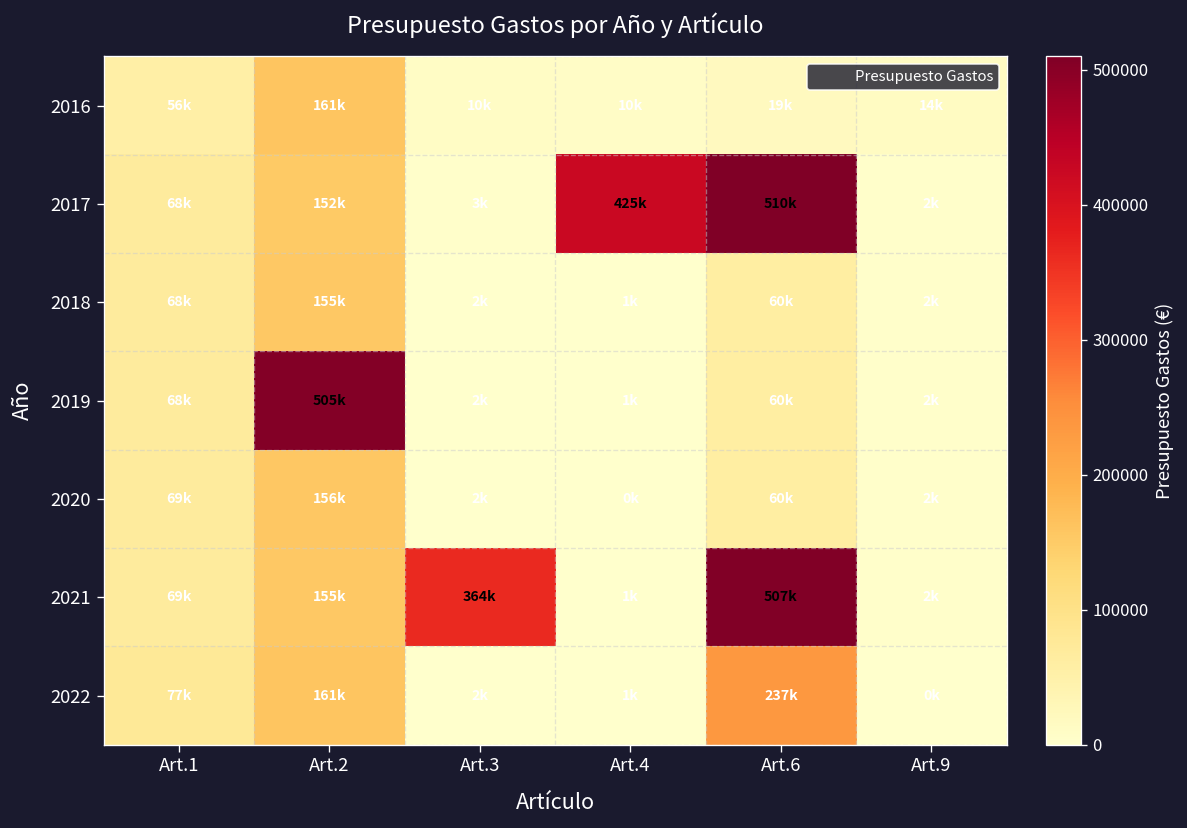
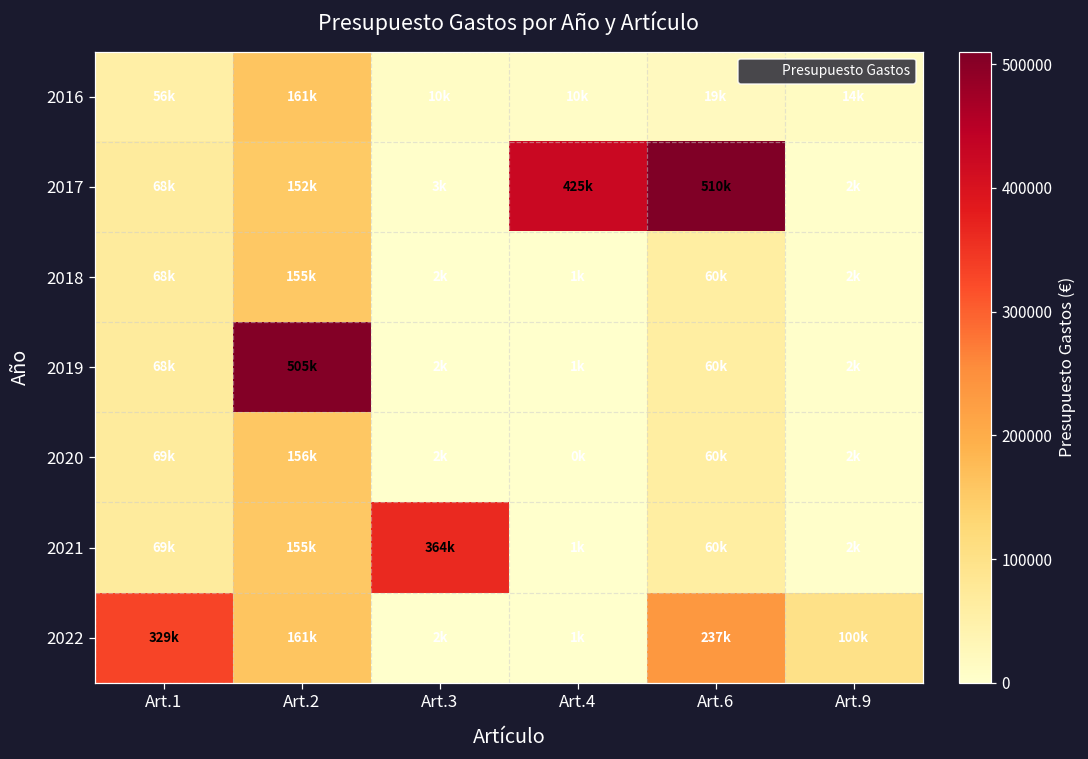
2021, Art.6: 507k -> 60k
2022, Art.1: 77k -> 329k
2022, Art.9: 0k -> 100k
